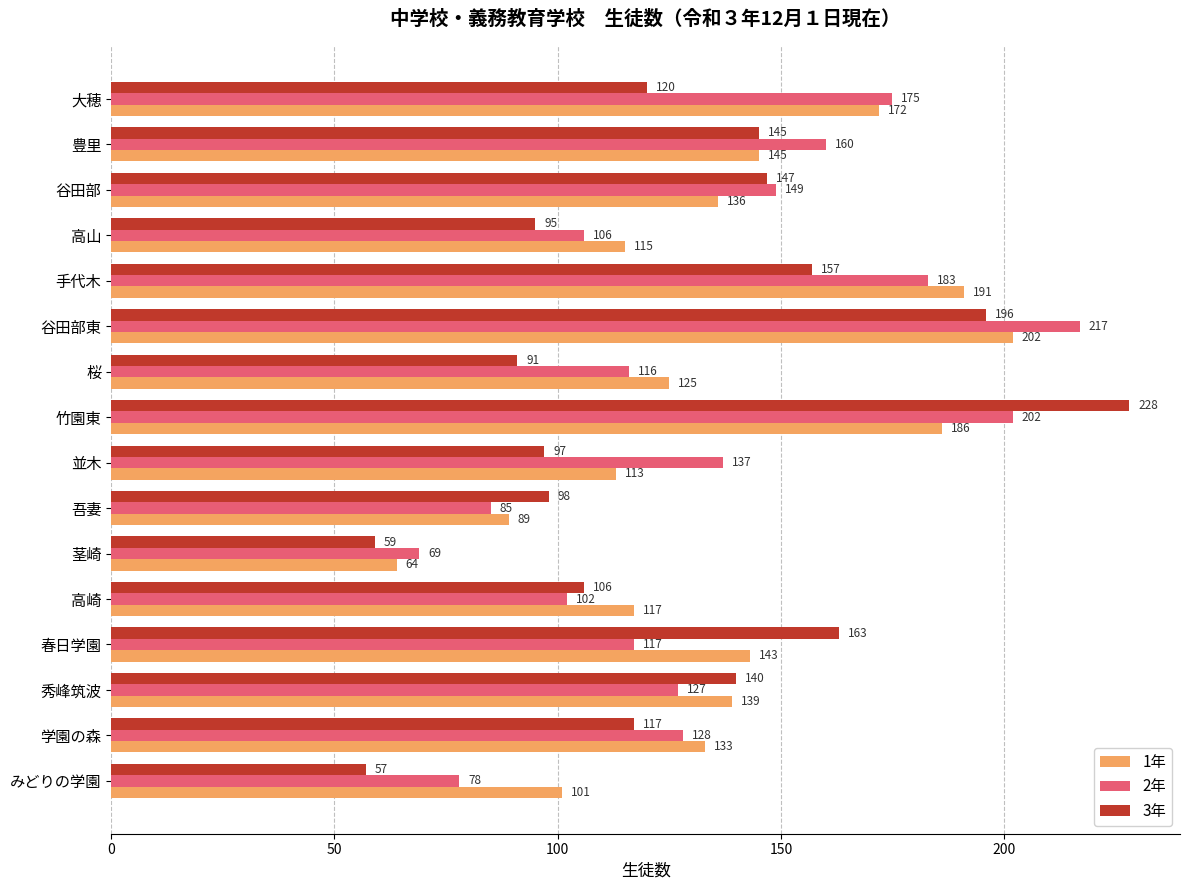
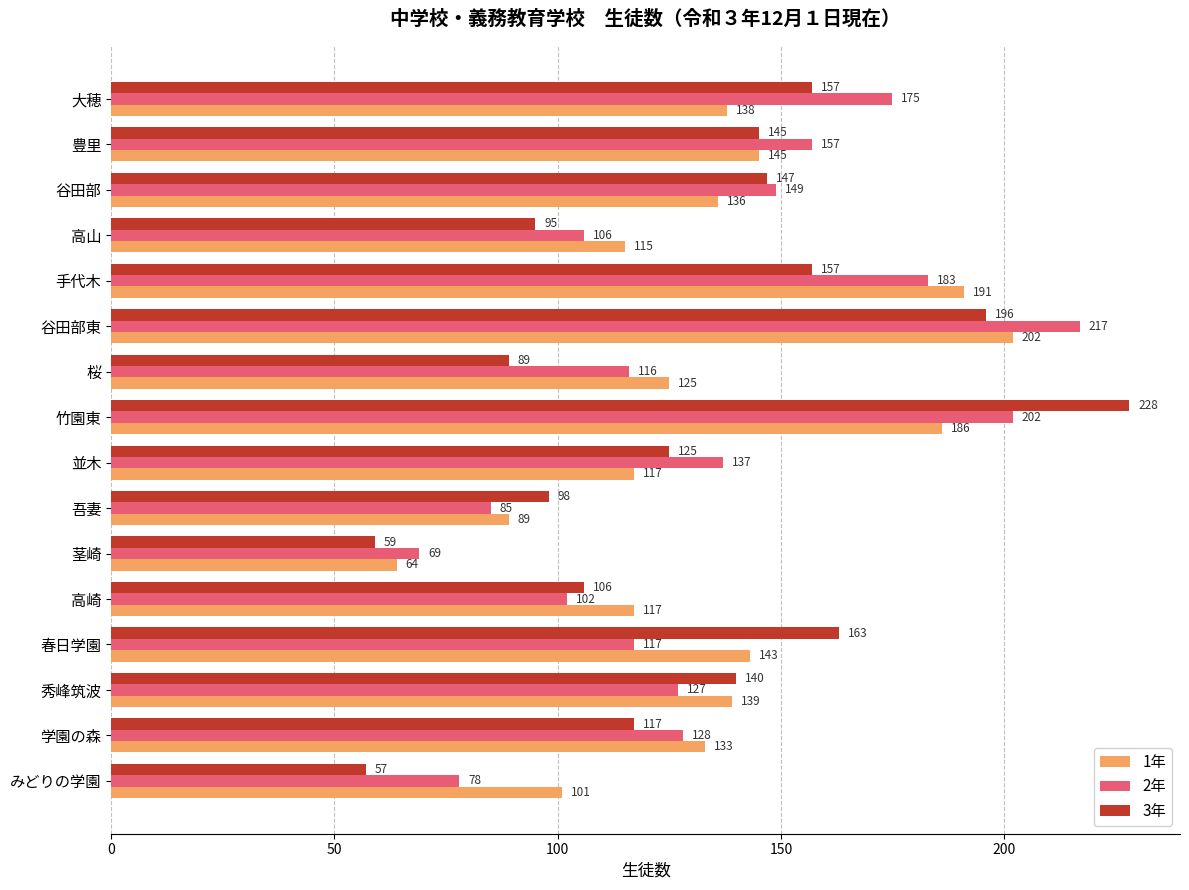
3年, 大穂: 120 -> 157
1年, 大穂: 172 -> 138
2年, 豊里: 160 -> 157
3年, 桜: 91 -> 89
3年, 並木: 97 -> 125
1年, 並木: 113 -> 117
